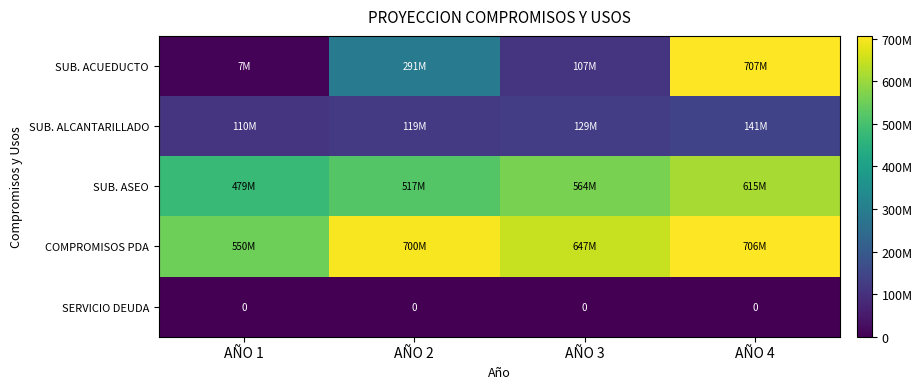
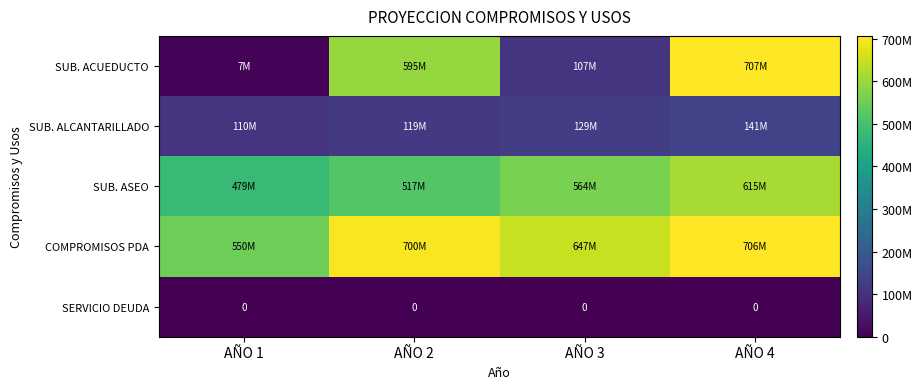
SUB. ACUEDUCTO, AÑO 2: 291M -> 595M
